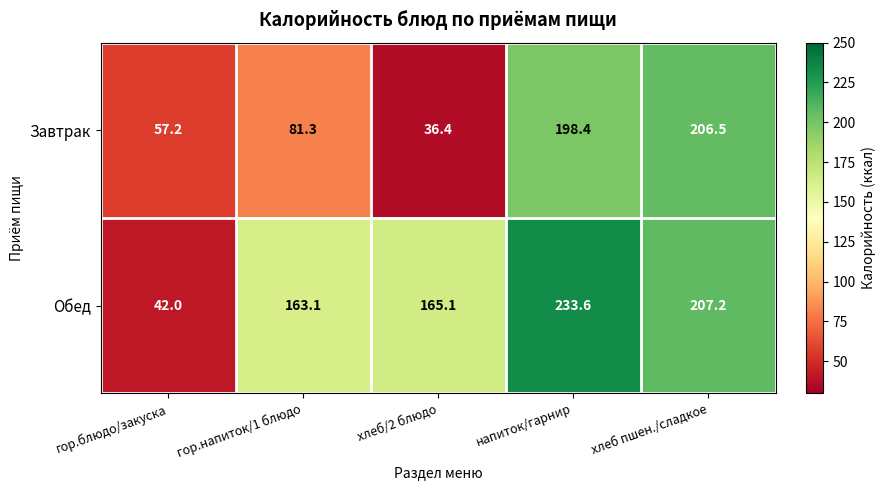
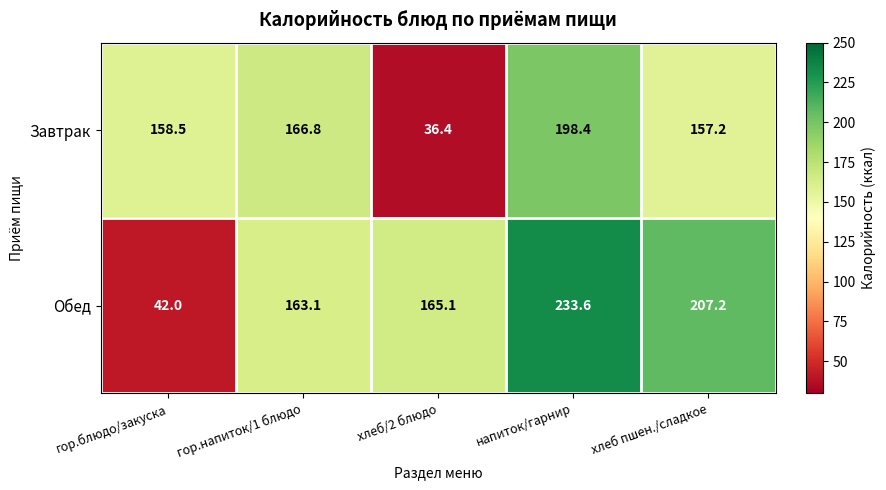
Завтрак, гор.блюдо/закуска: 57.2 -> 158.5
Завтрак, гор.напиток/1 блюдо: 81.3 -> 166.8
Завтрак, хлеб пшен./сладкое: 206.5 -> 157.2
